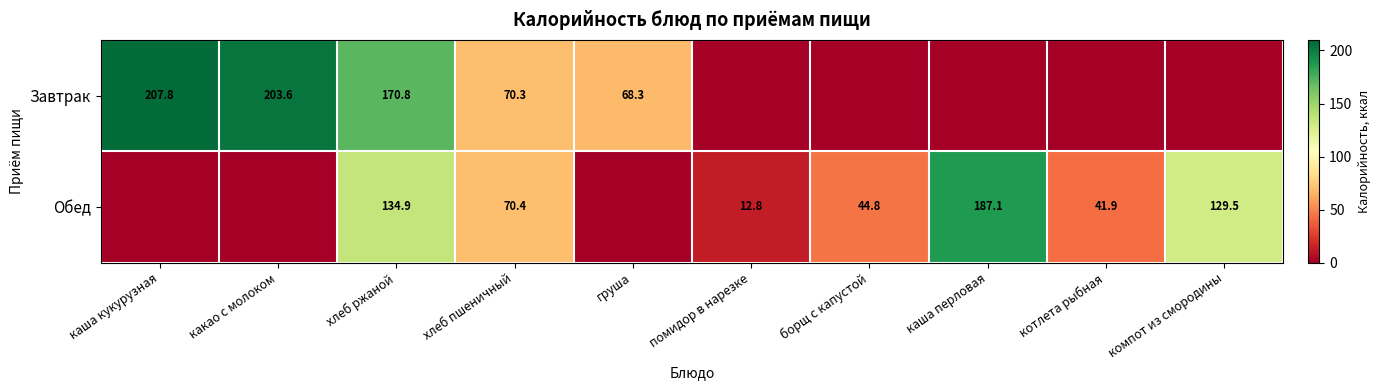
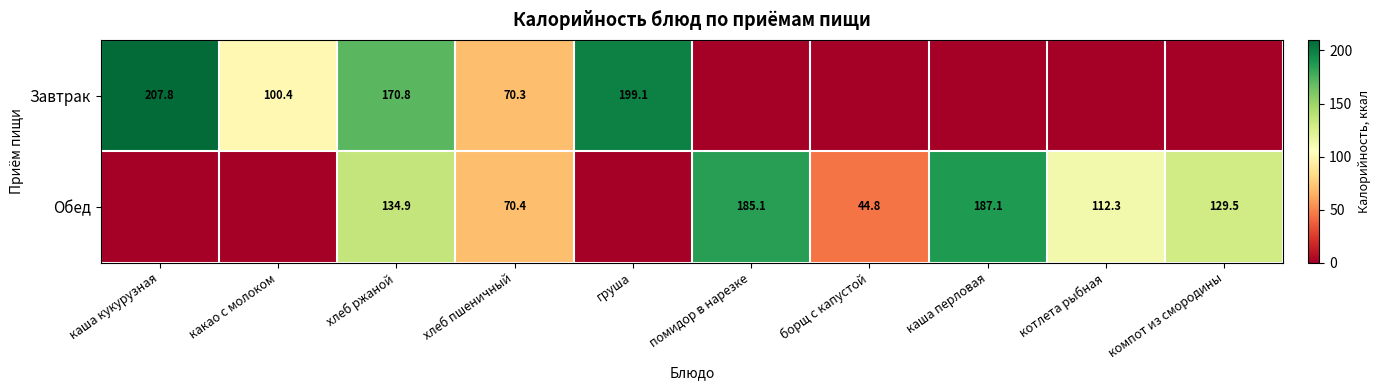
Завтрак, какао с молоком: 203.6 -> 100.4
Завтрак, груша: 68.3 -> 199.1
Обед, помидор в нарезке: 12.8 -> 185.1
Обед, котлета рыбная: 41.9 -> 112.3
